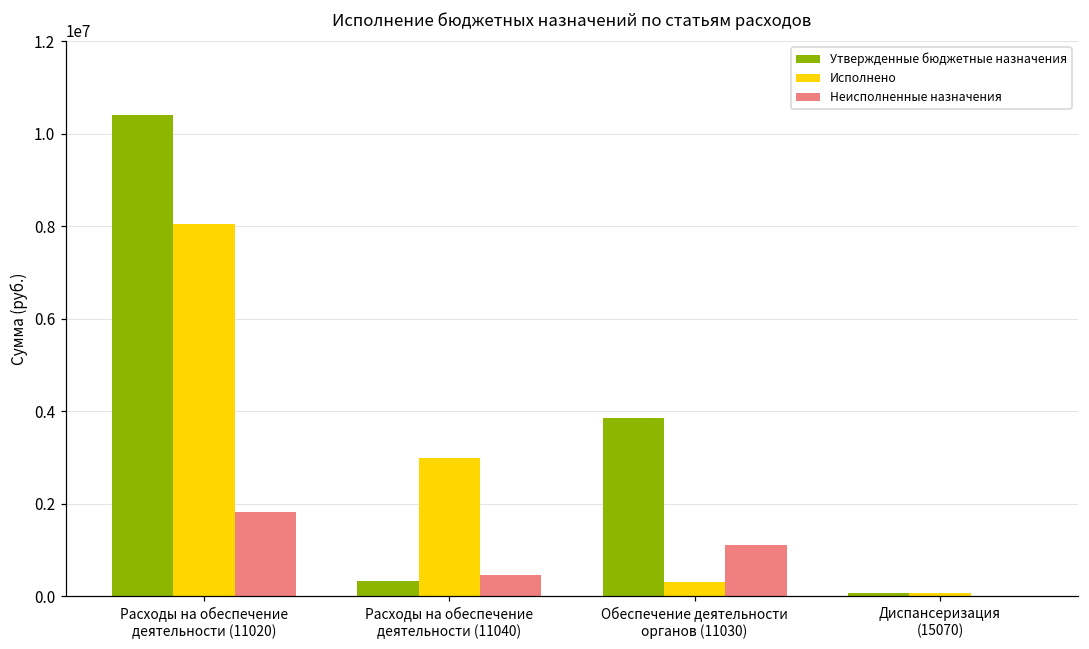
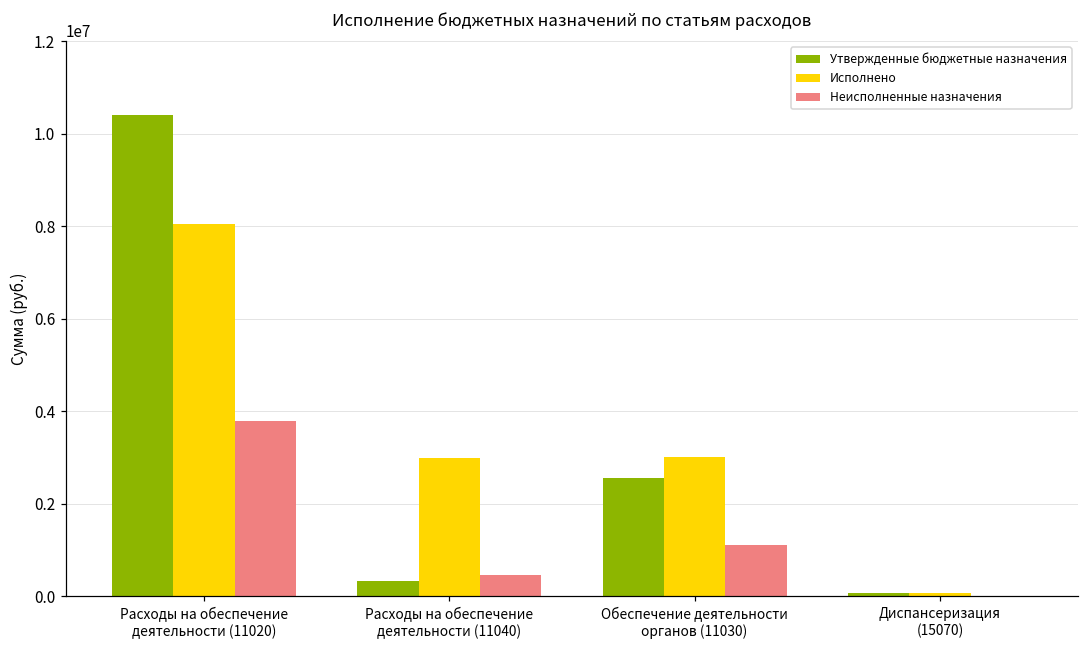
Неисполненные назначения, Расходы на обеспечение деятельности (11020): 1800000 -> 3800000
Утвержденные бюджетные назначения, Обеспечение деятельности органов (11030): 3900000 -> 2500000
Исполнено, Обеспечение деятельности органов (11030): 300000 -> 3000000
